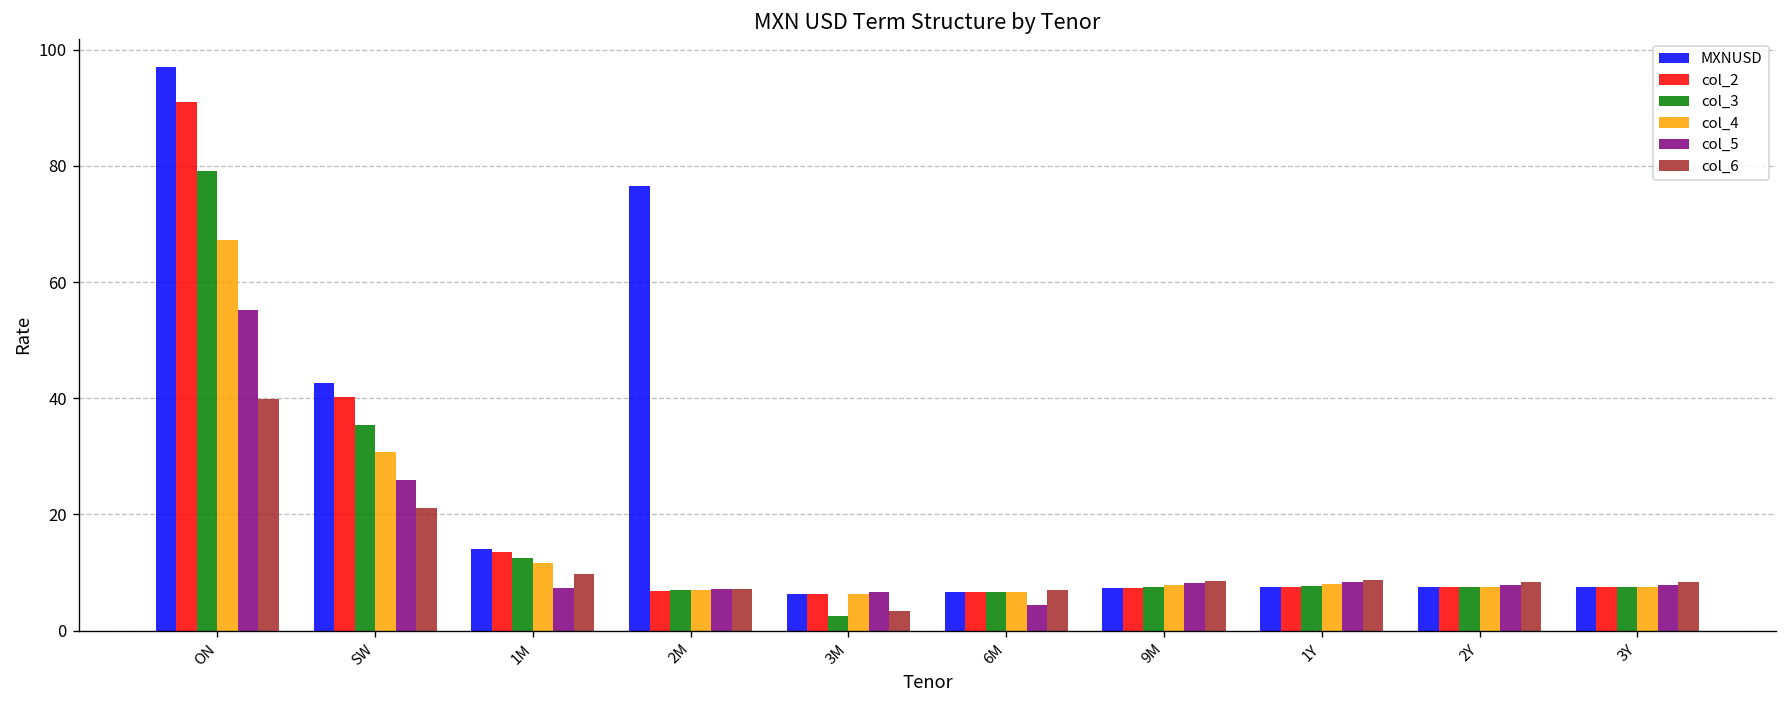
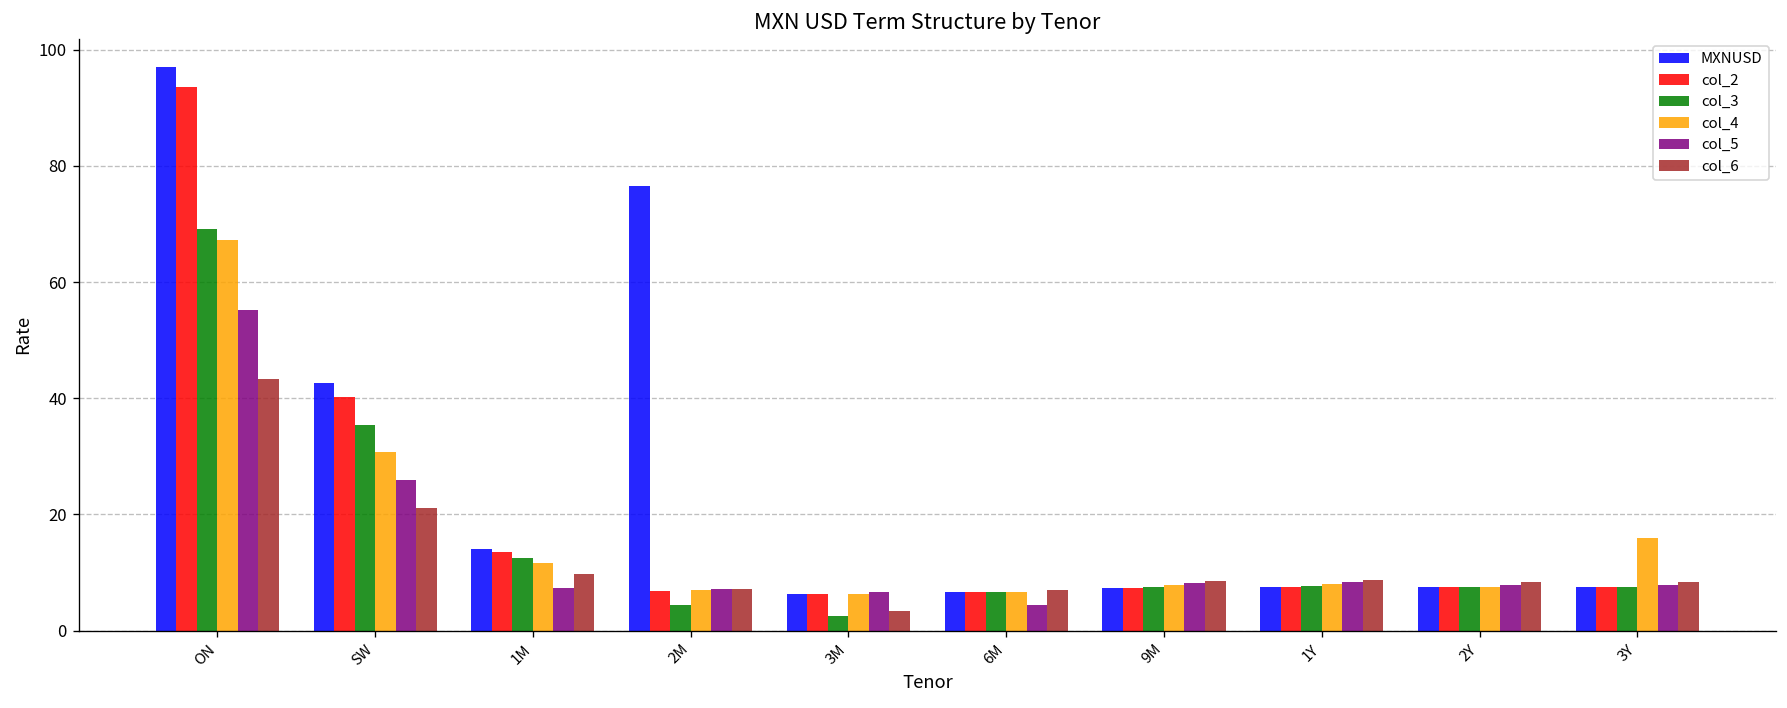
col_2, ON: 91 -> 94
col_3, ON: 79 -> 69
col_6, ON: 40 -> 43
col_3, 2M: 7 -> 4
col_4, 3Y: 8 -> 16
